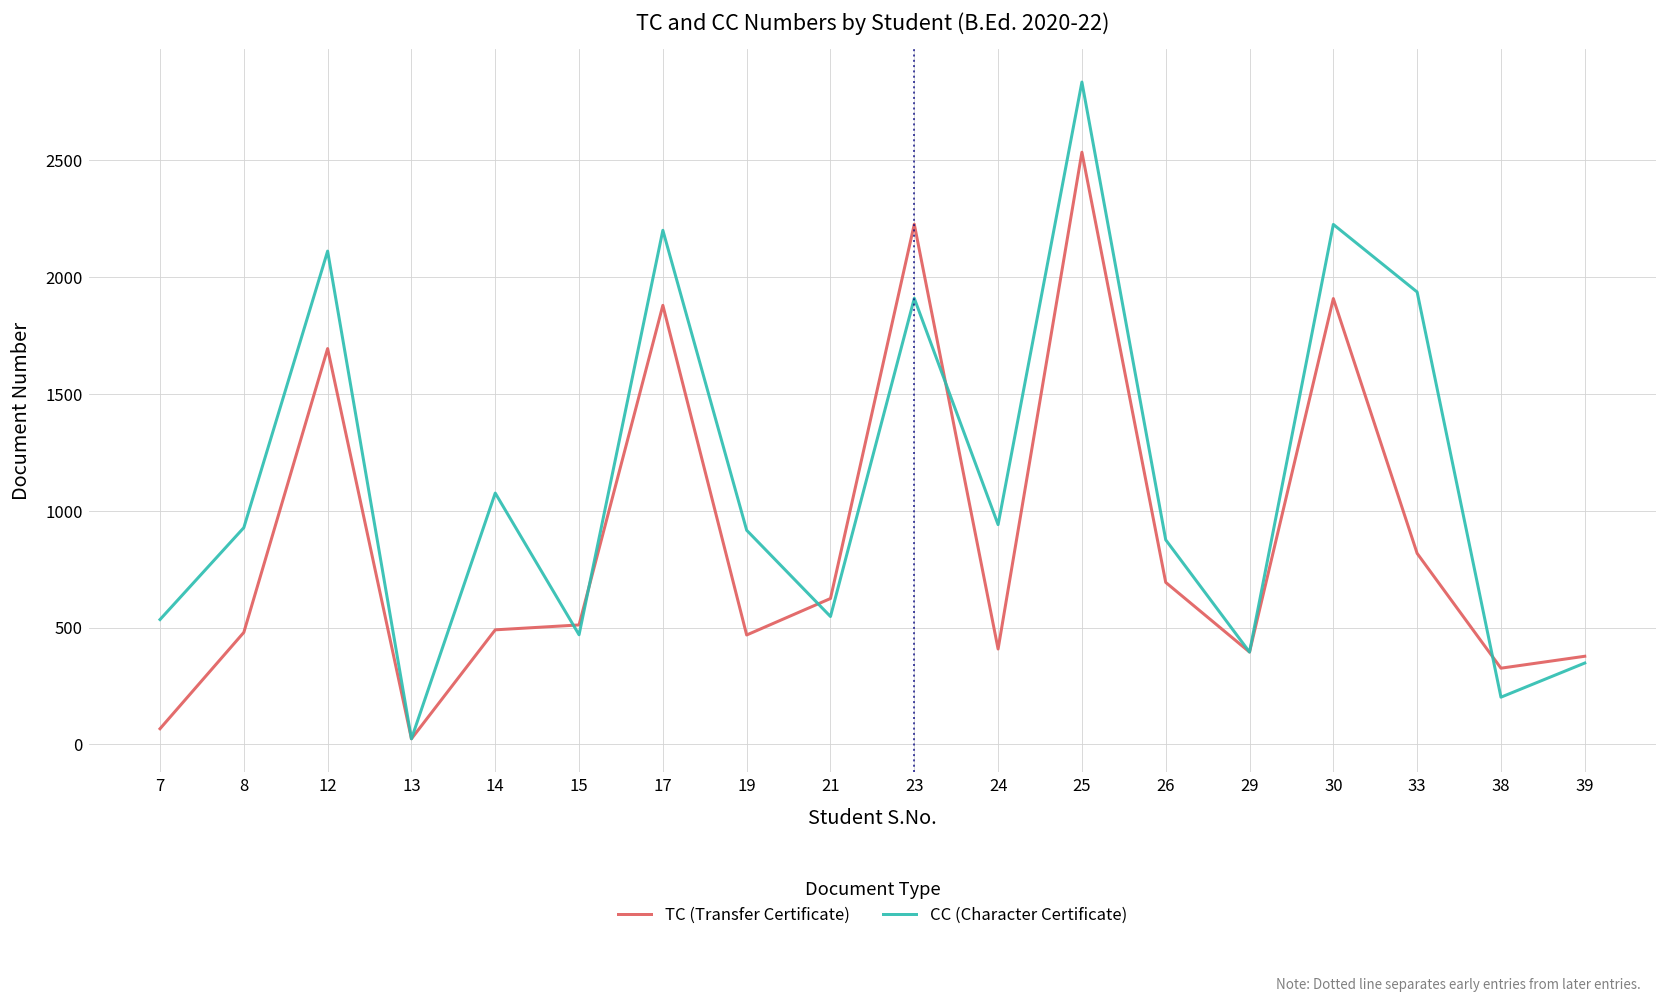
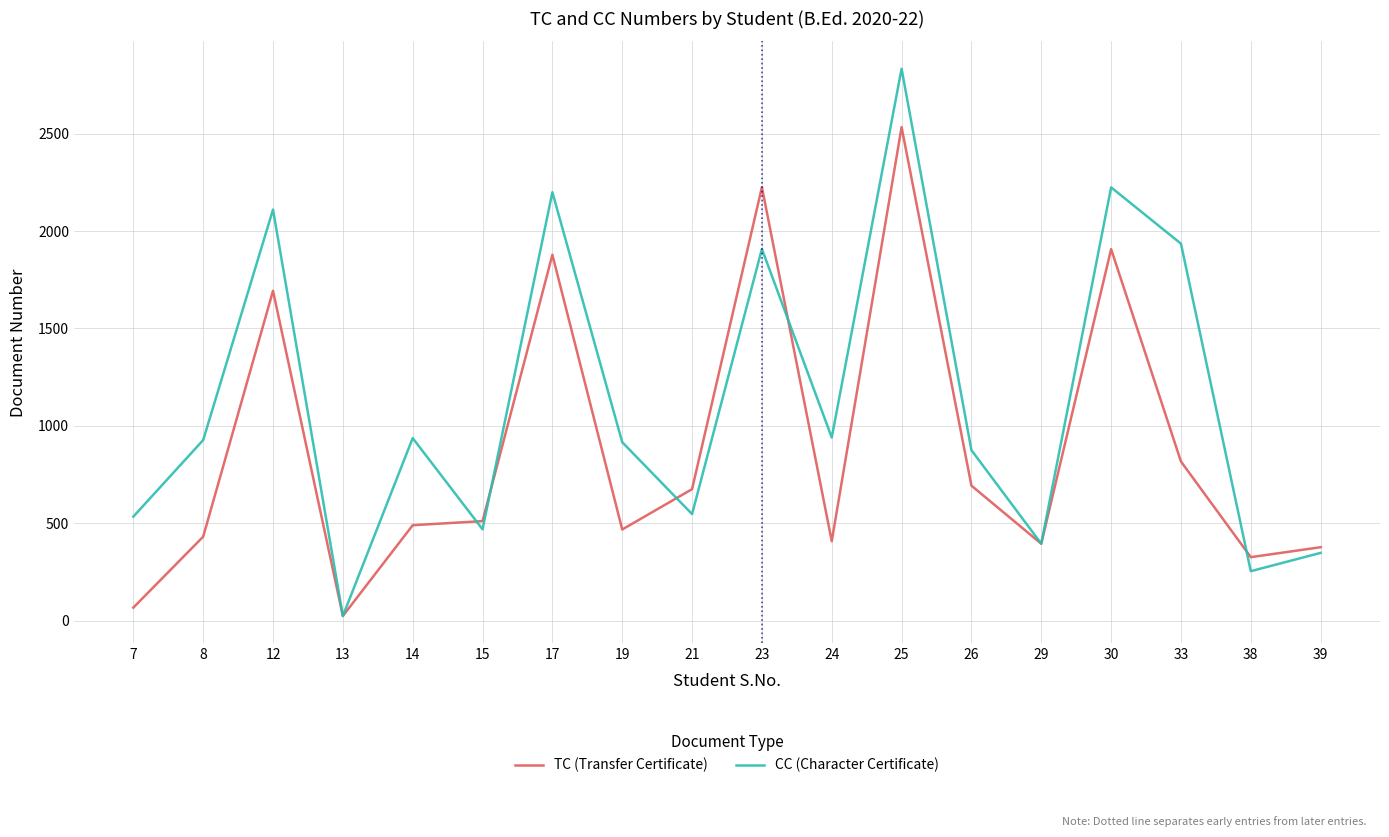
TC (Transfer Certificate), 8: 480 -> 430
CC (Character Certificate), 14: 1080 -> 940
TC (Transfer Certificate), 21: 620 -> 680
CC (Character Certificate), 38: 200 -> 250
